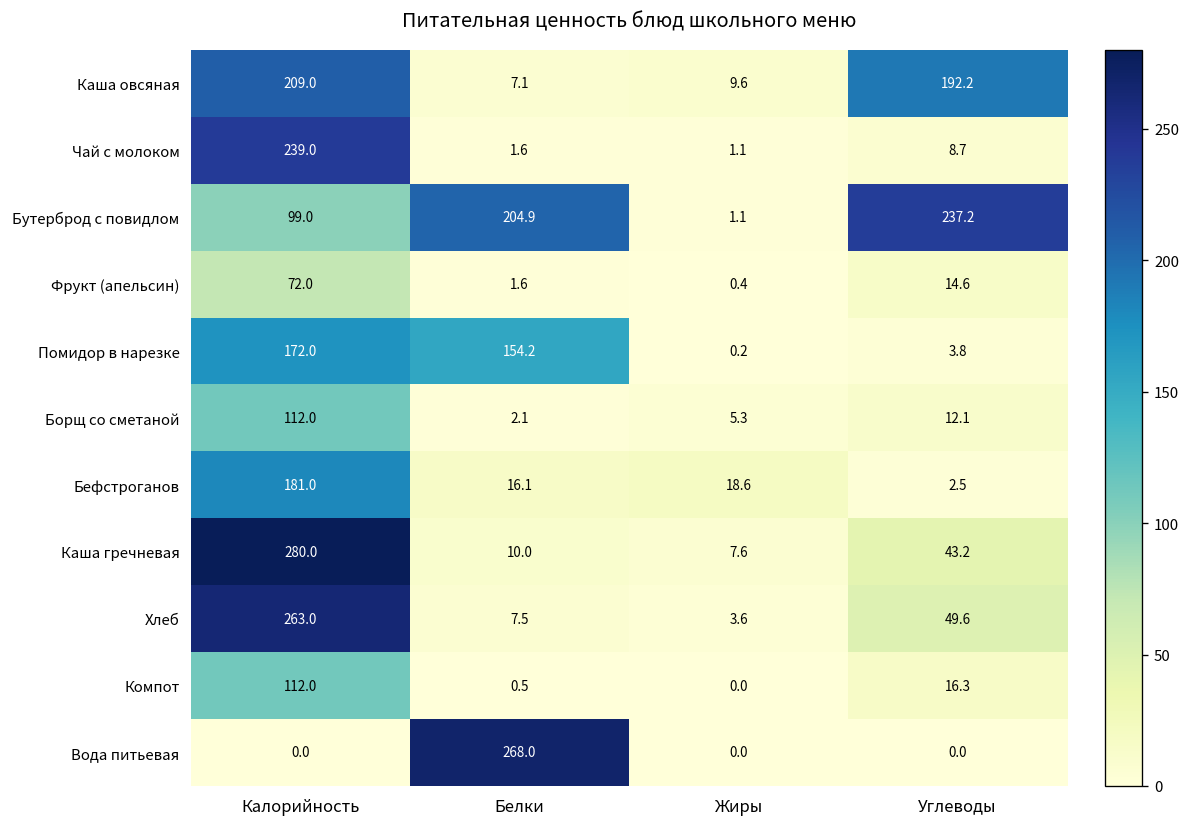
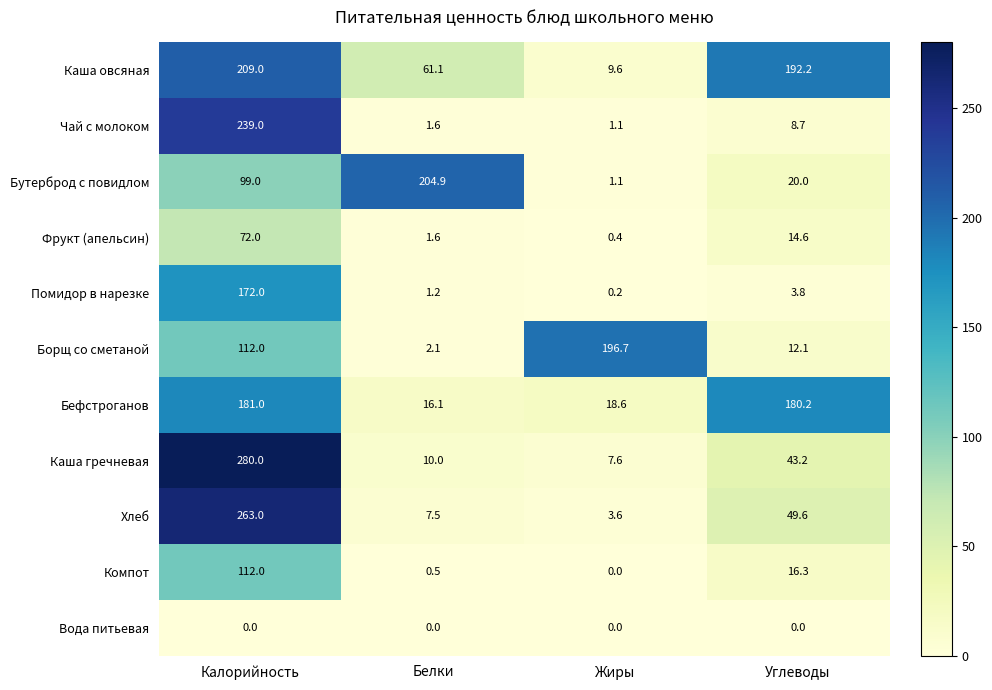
Каша овсяная, Белки: 7.1 -> 61.1
Бутерброд с повидлом, Углеводы: 237.2 -> 20.0
Помидор в нарезке, Белки: 154.2 -> 1.2
Борщ со сметаной, Жиры: 5.3 -> 196.7
Бефстроганов, Углеводы: 2.5 -> 180.2
Вода питьевая, Белки: 268.0 -> 0.0
